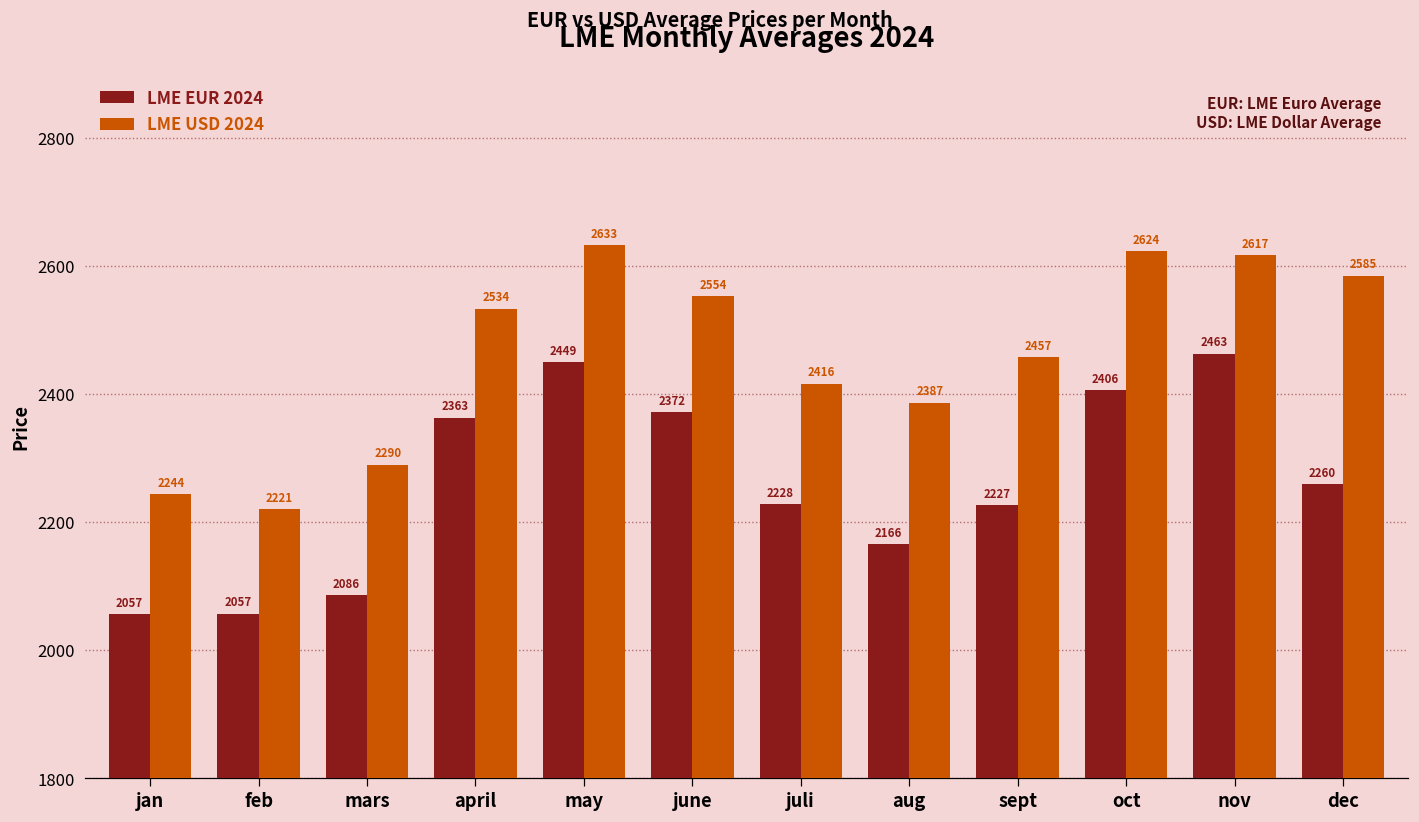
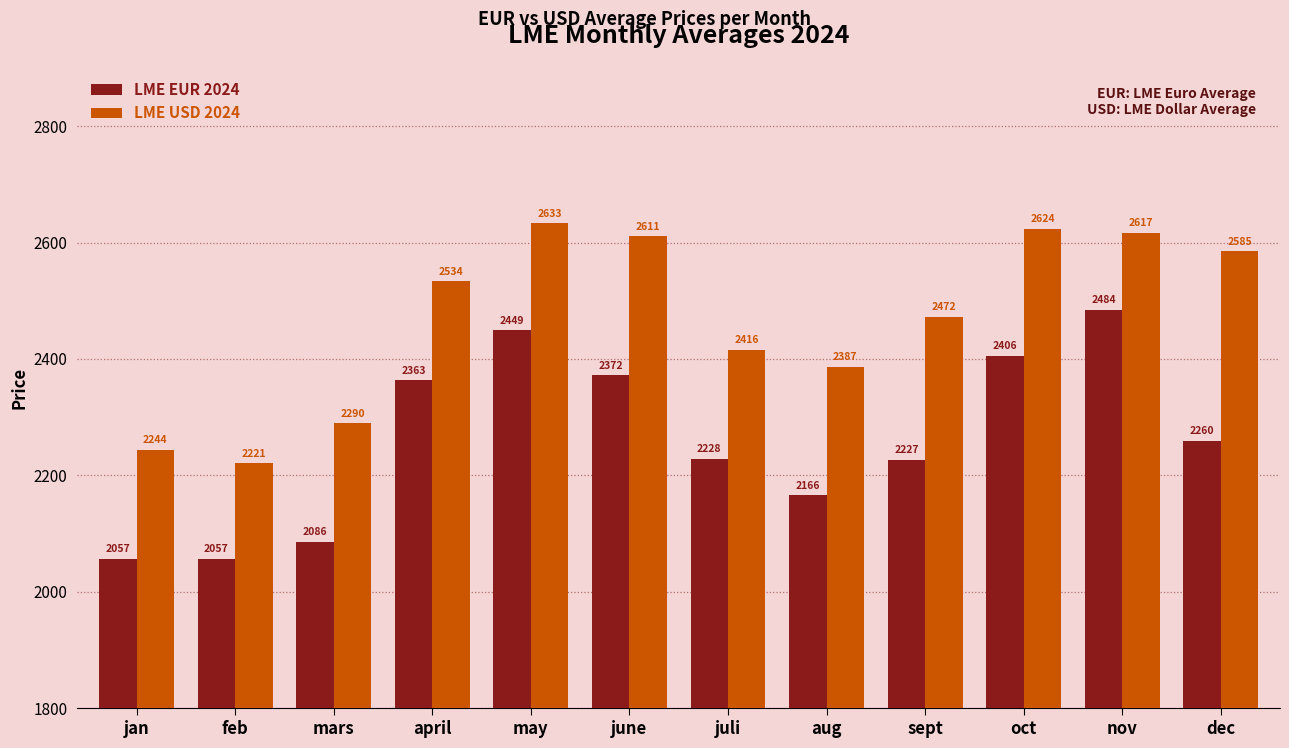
LME USD 2024, june: 2554 -> 2611
LME USD 2024, sept: 2457 -> 2472
LME EUR 2024, nov: 2463 -> 2484
